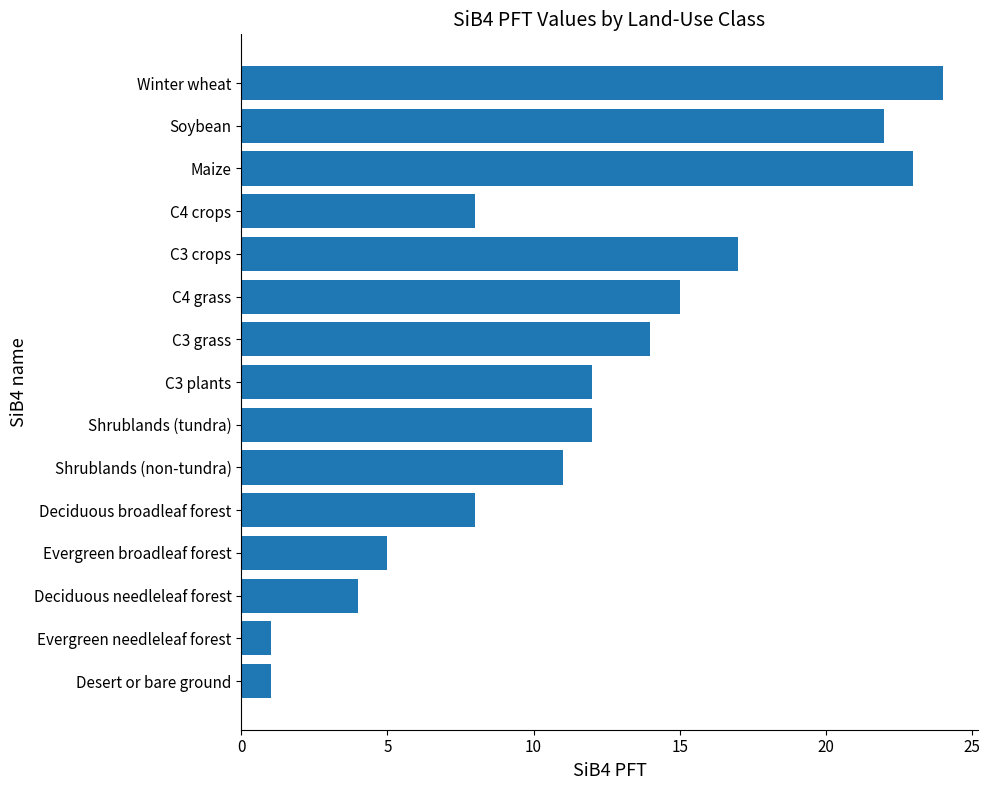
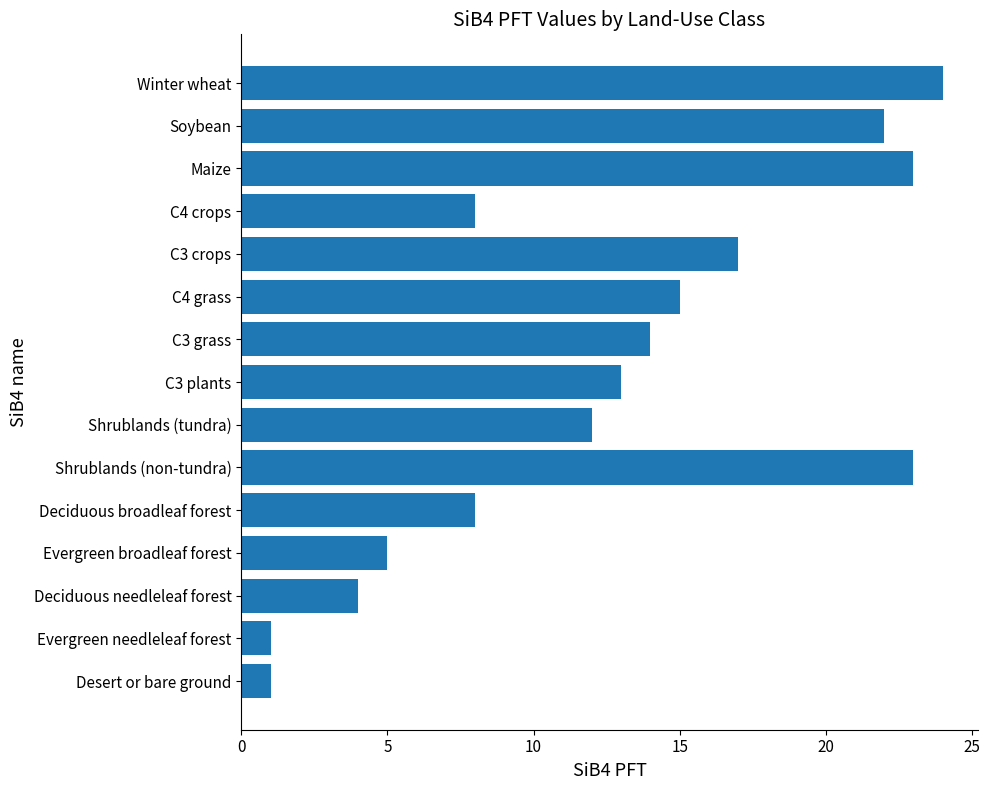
C3 plants: 12 -> 13
Shrublands (non-tundra): 11 -> 23
